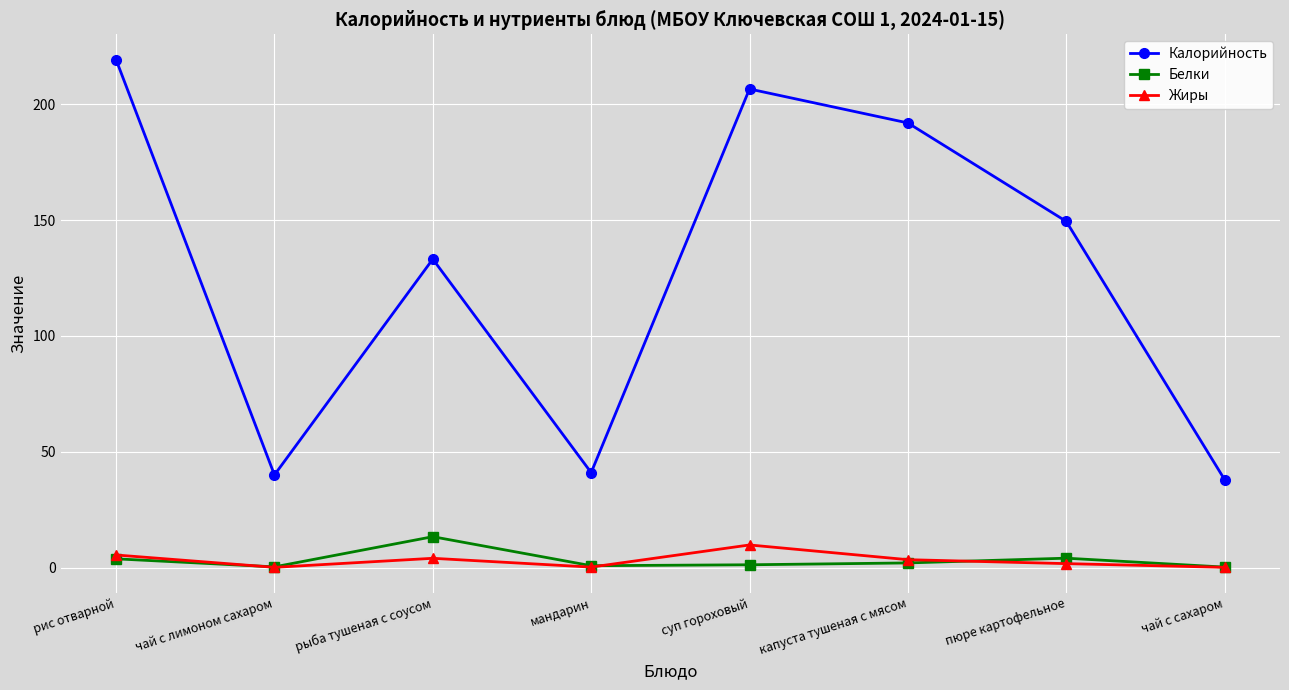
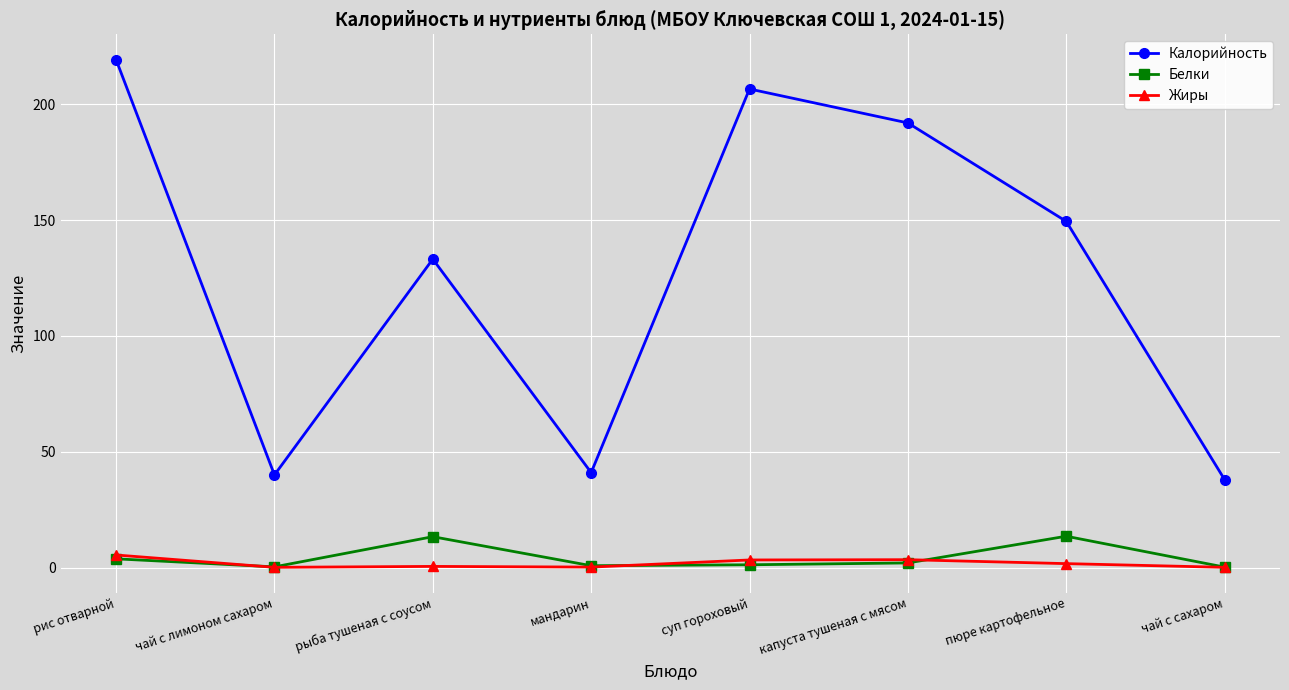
Жиры, рыба тушеная с соусом: 4 -> 1
Жиры, суп гороховый: 10 -> 3
Белки, пюре картофельное: 4 -> 14
